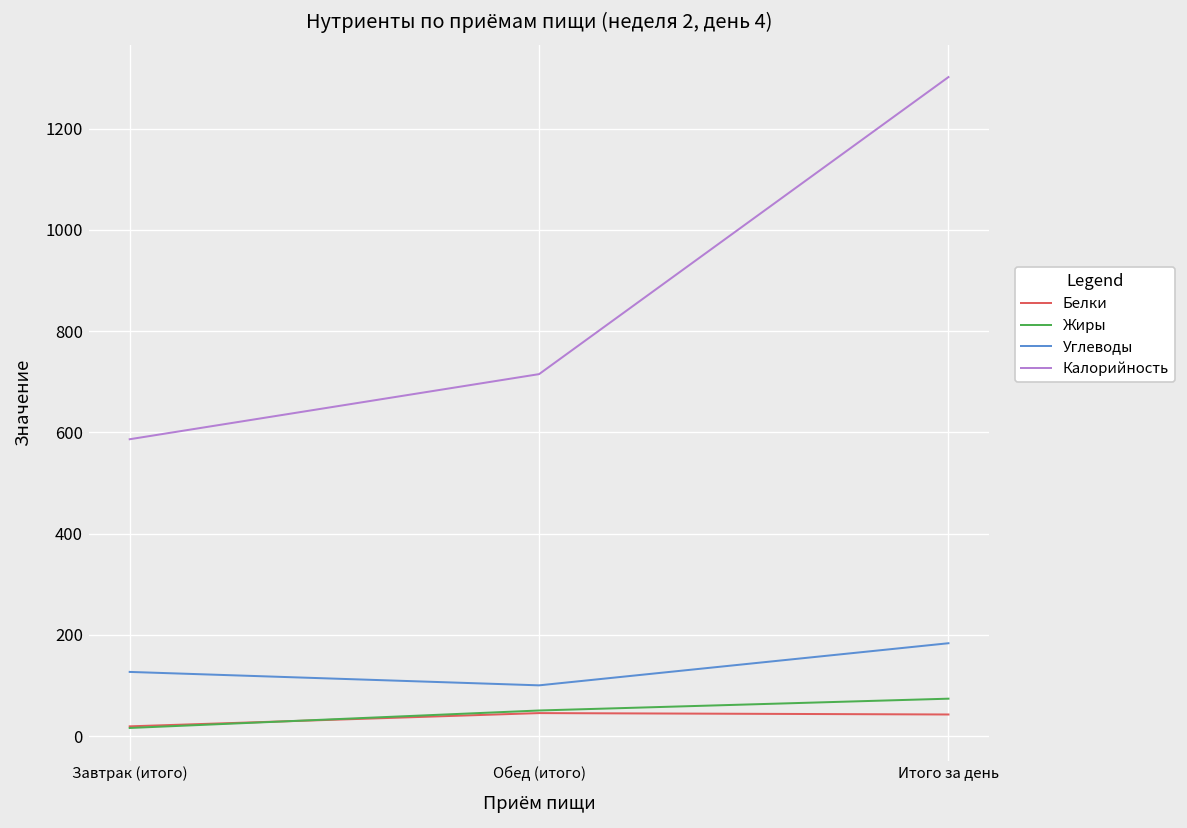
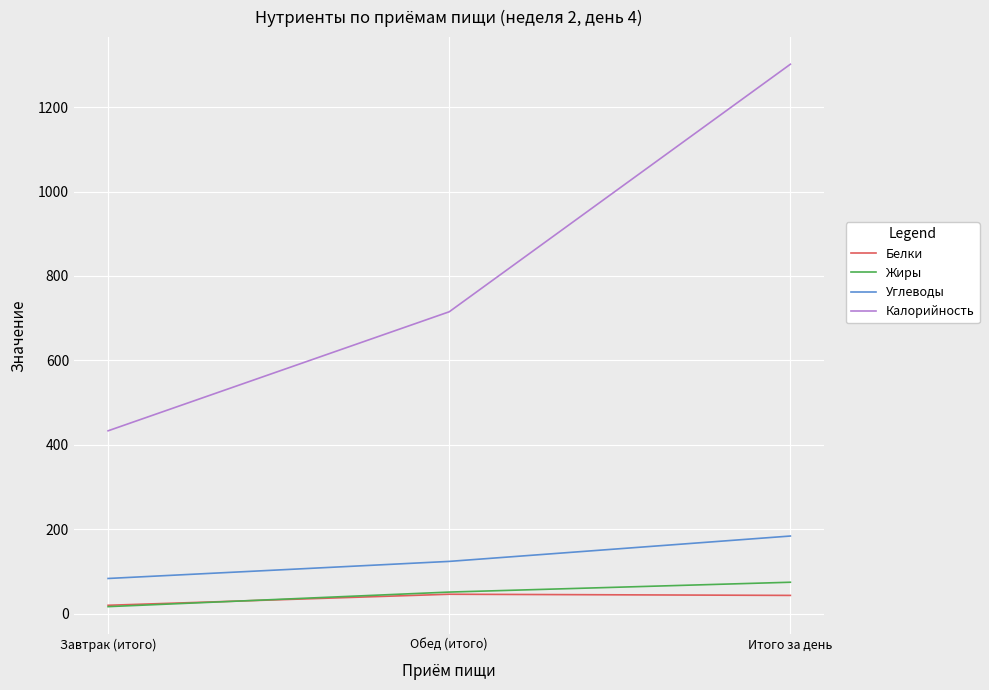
Углеводы, Завтрак (итого): 130 -> 80
Калорийность, Завтрак (итого): 590 -> 430
Углеводы, Обед (итого): 100 -> 120
